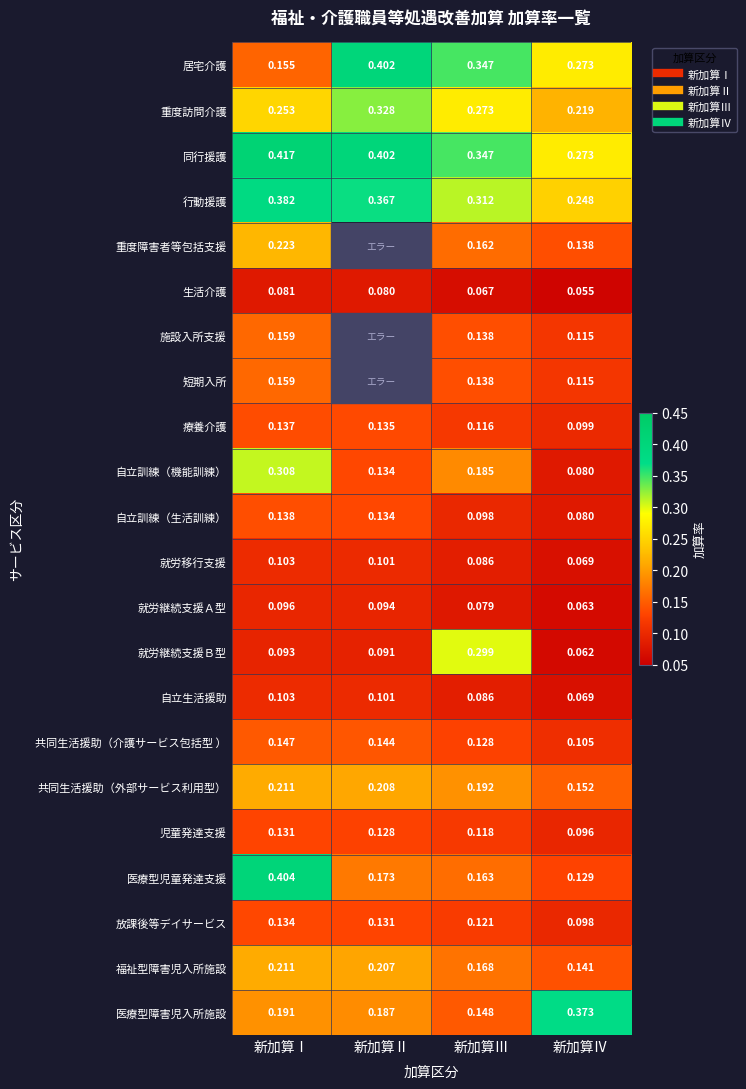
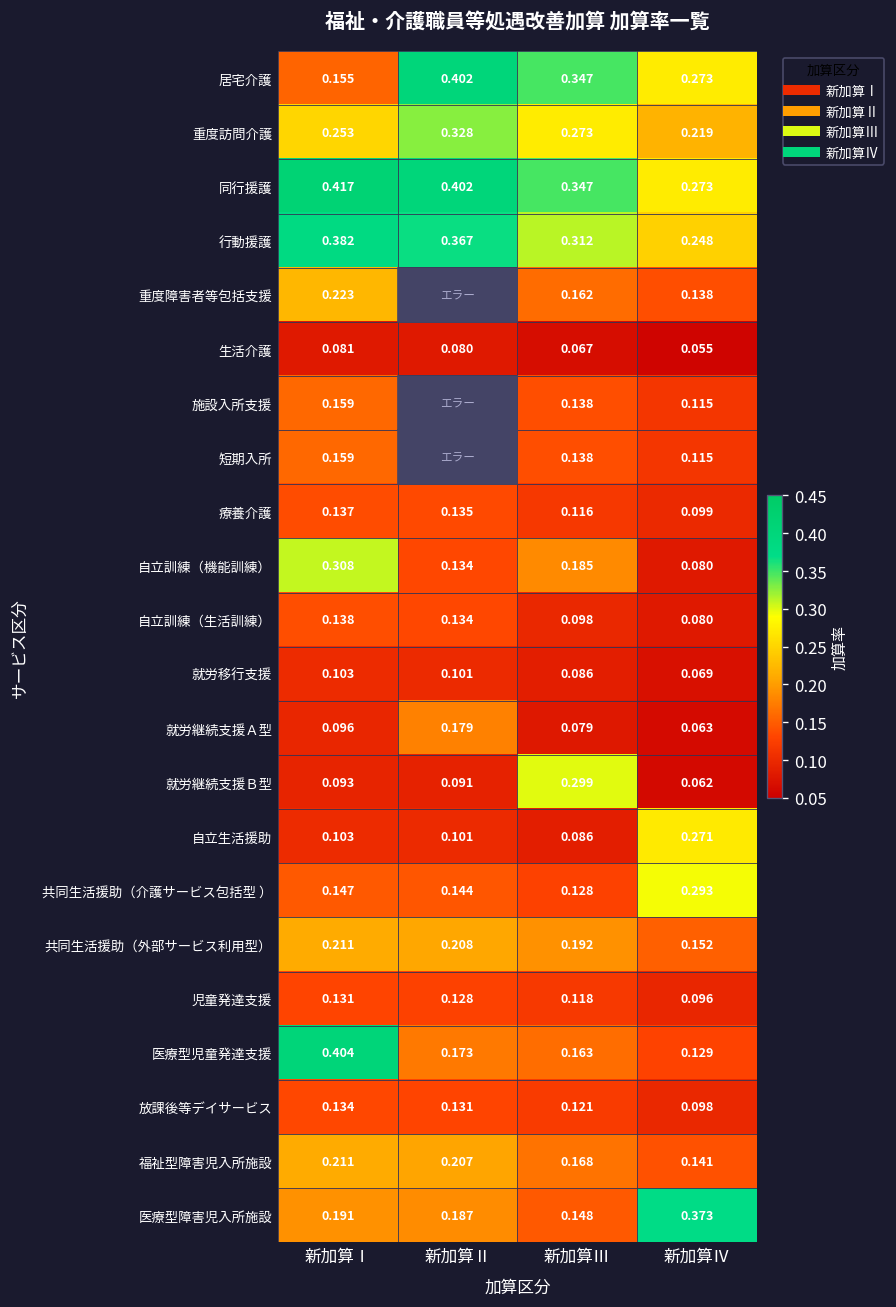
就労継続支援Ａ型, 新加算Ⅱ: 0.094 -> 0.179
自立生活援助, 新加算Ⅳ: 0.069 -> 0.271
共同生活援助（介護サービス包括型 ）, 新加算Ⅳ: 0.105 -> 0.293
